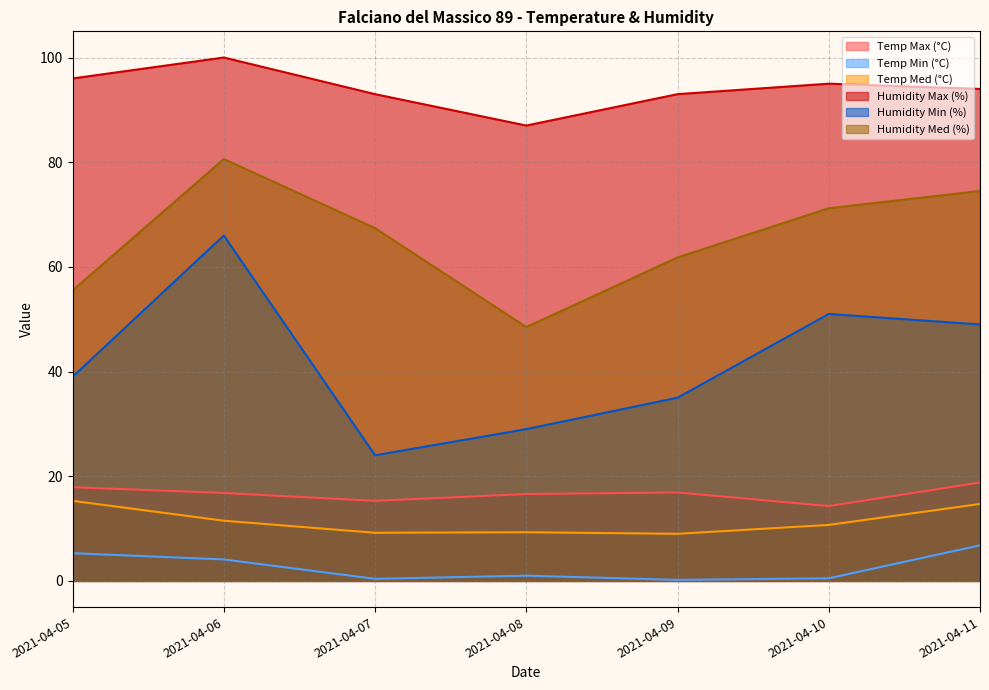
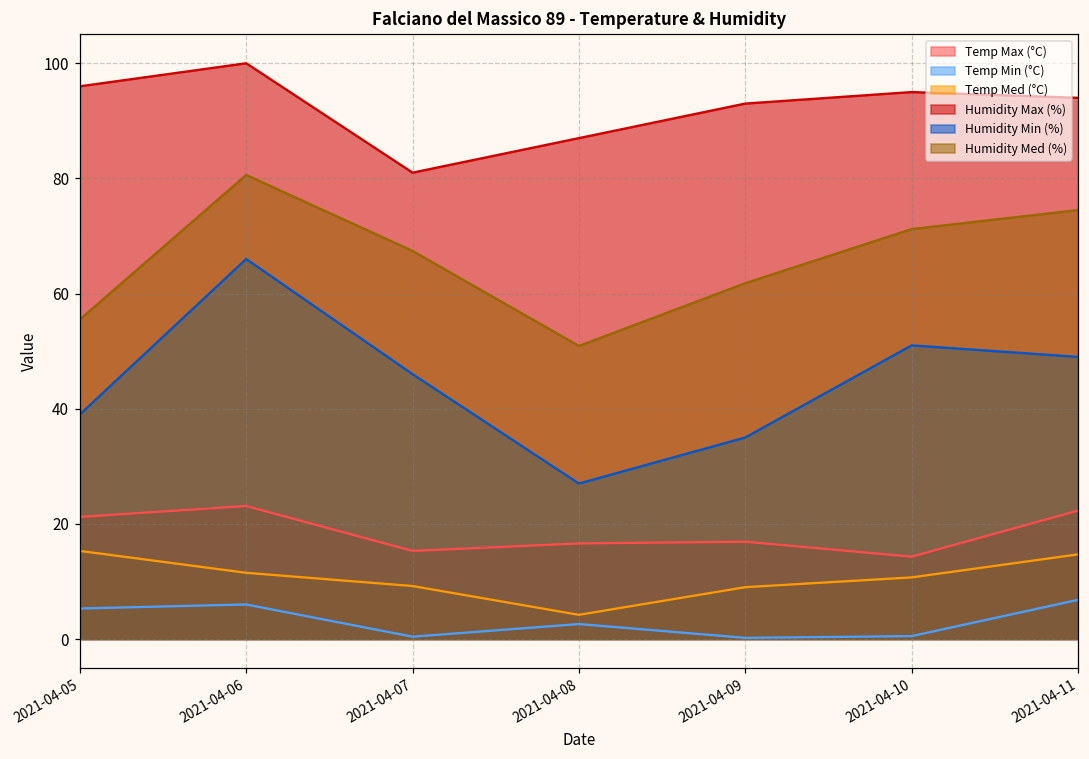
Temp Max (°C), 2021-04-05: 18 -> 21
Temp Max (°C), 2021-04-06: 17 -> 23
Temp Min (°C), 2021-04-06: 4 -> 6
Humidity Max (%), 2021-04-07: 93 -> 81
Humidity Min (%), 2021-04-07: 24 -> 46
Temp Min (°C), 2021-04-08: 1 -> 3
Temp Med (°C), 2021-04-08: 9 -> 4
Humidity Min (%), 2021-04-08: 29 -> 27
Humidity Med (%), 2021-04-08: 49 -> 51
Temp Max (°C), 2021-04-11: 19 -> 22
